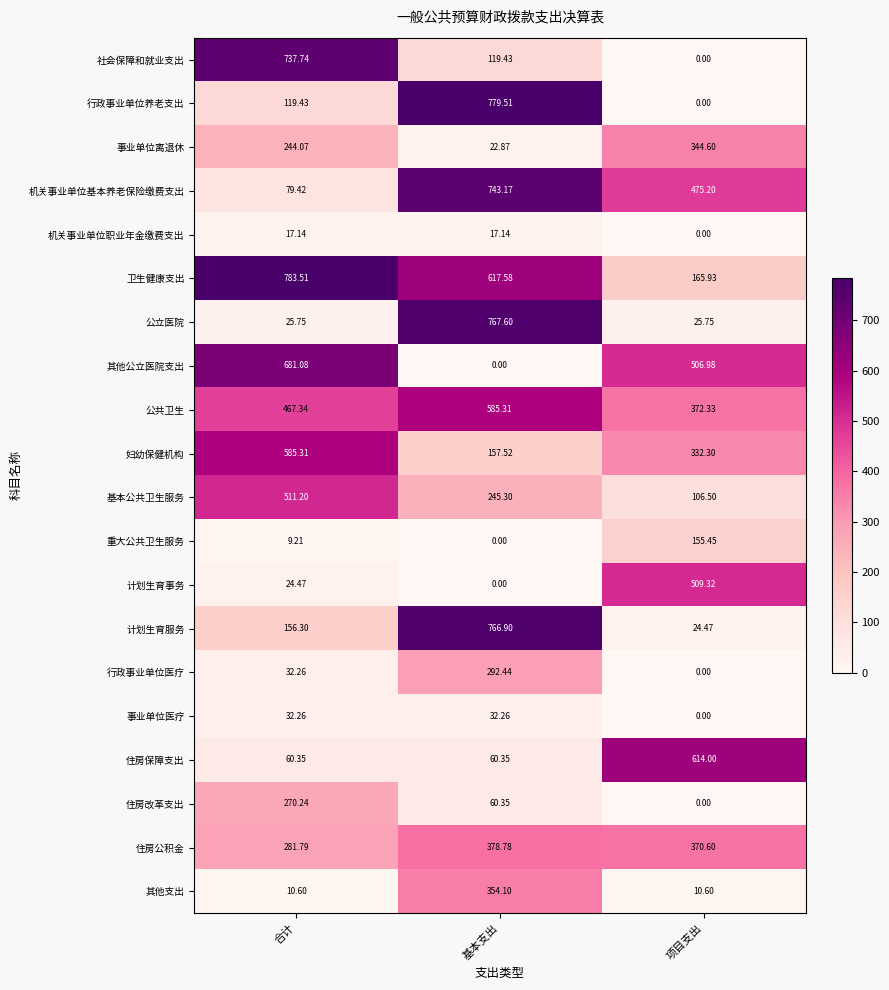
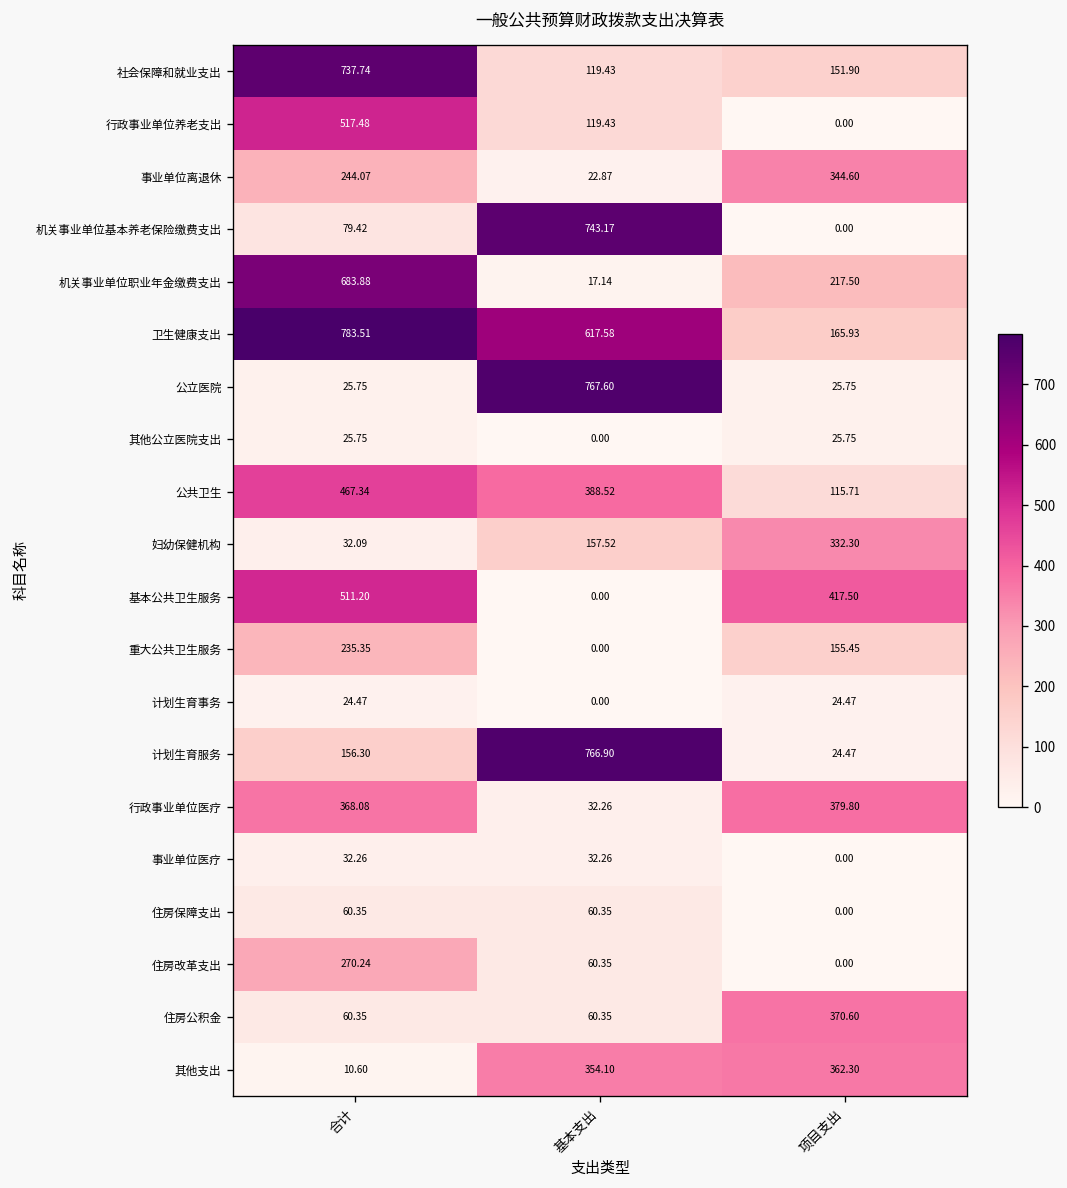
社会保障和就业支出, 项目支出: 0.00 -> 151.90
行政事业单位养老支出, 合计: 119.43 -> 517.48
行政事业单位养老支出, 基本支出: 779.51 -> 119.43
机关事业单位基本养老保险缴费支出, 项目支出: 475.20 -> 0.00
机关事业单位职业年金缴费支出, 合计: 17.14 -> 683.88
机关事业单位职业年金缴费支出, 项目支出: 0.00 -> 217.50
其他公立医院支出, 合计: 681.08 -> 25.75
其他公立医院支出, 项目支出: 506.98 -> 25.75
公共卫生, 基本支出: 585.31 -> 388.52
公共卫生, 项目支出: 372.33 -> 115.71
妇幼保健机构, 合计: 585.31 -> 32.09
基本公共卫生服务, 基本支出: 245.30 -> 0.00
基本公共卫生服务, 项目支出: 106.50 -> 417.50
重大公共卫生服务, 合计: 9.21 -> 235.35
计划生育事务, 项目支出: 509.32 -> 24.47
行政事业单位医疗, 合计: 32.26 -> 368.08
行政事业单位医疗, 基本支出: 292.44 -> 32.26
行政事业单位医疗, 项目支出: 0.00 -> 379.80
住房保障支出, 项目支出: 614.00 -> 0.00
住房公积金, 合计: 281.79 -> 60.35
住房公积金, 基本支出: 378.78 -> 60.35
其他支出, 项目支出: 10.60 -> 362.30
